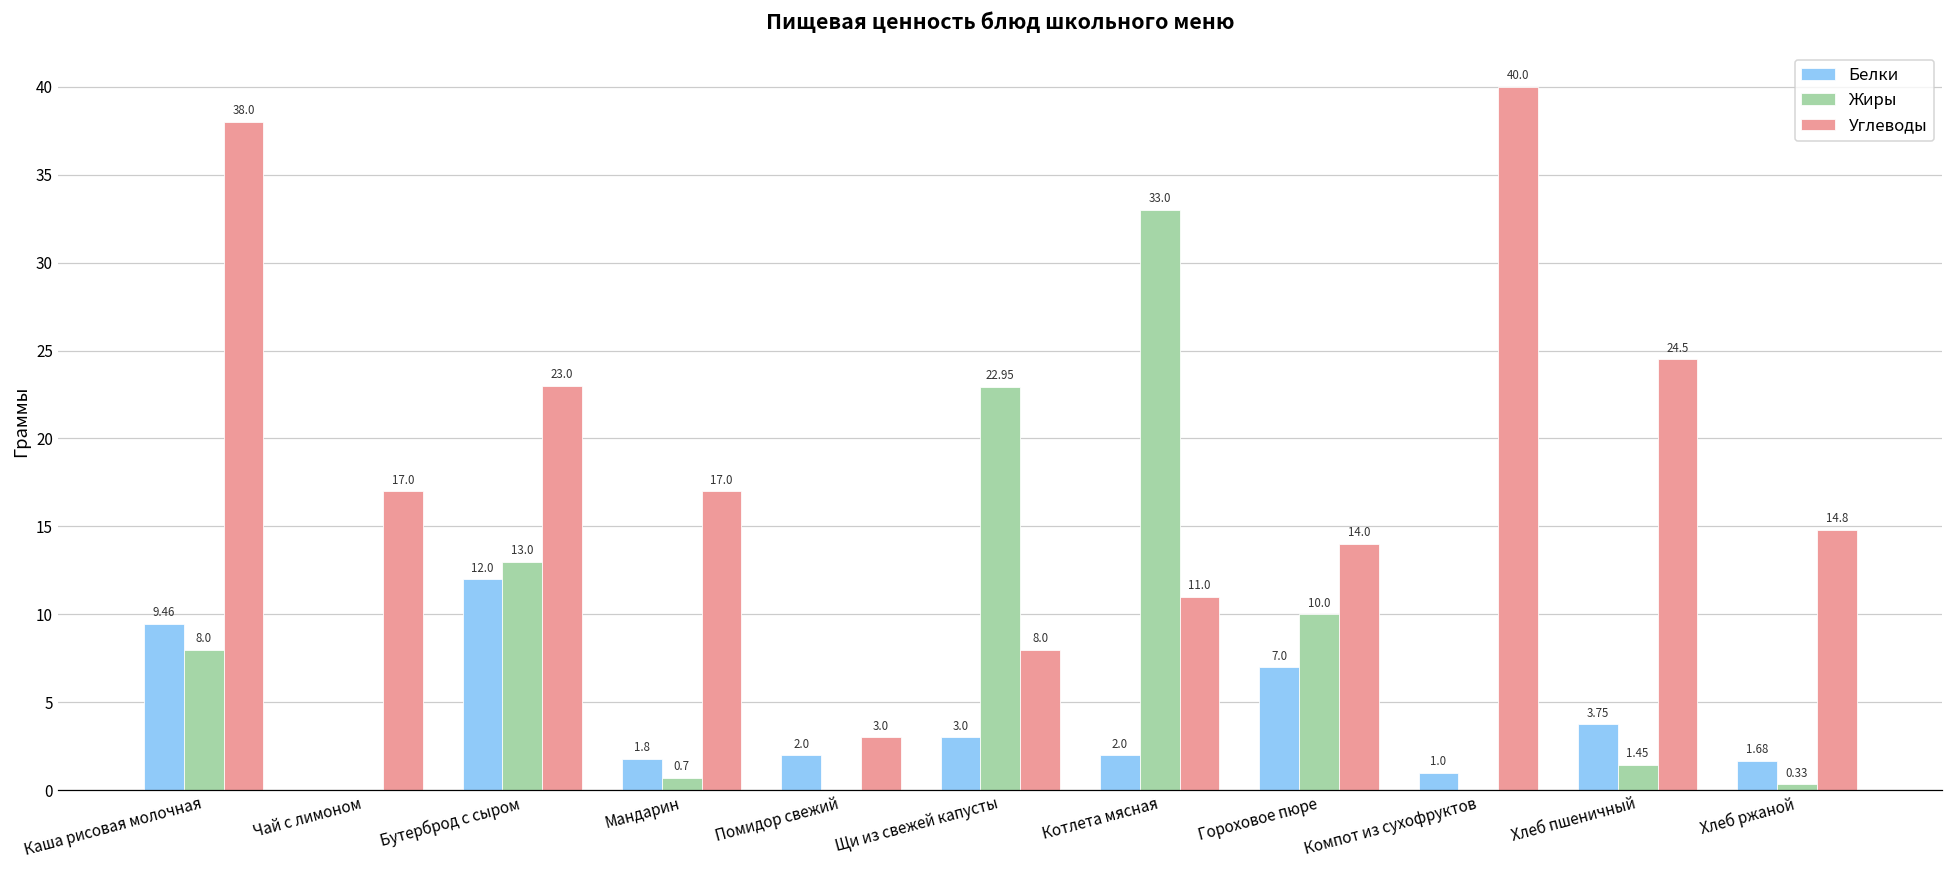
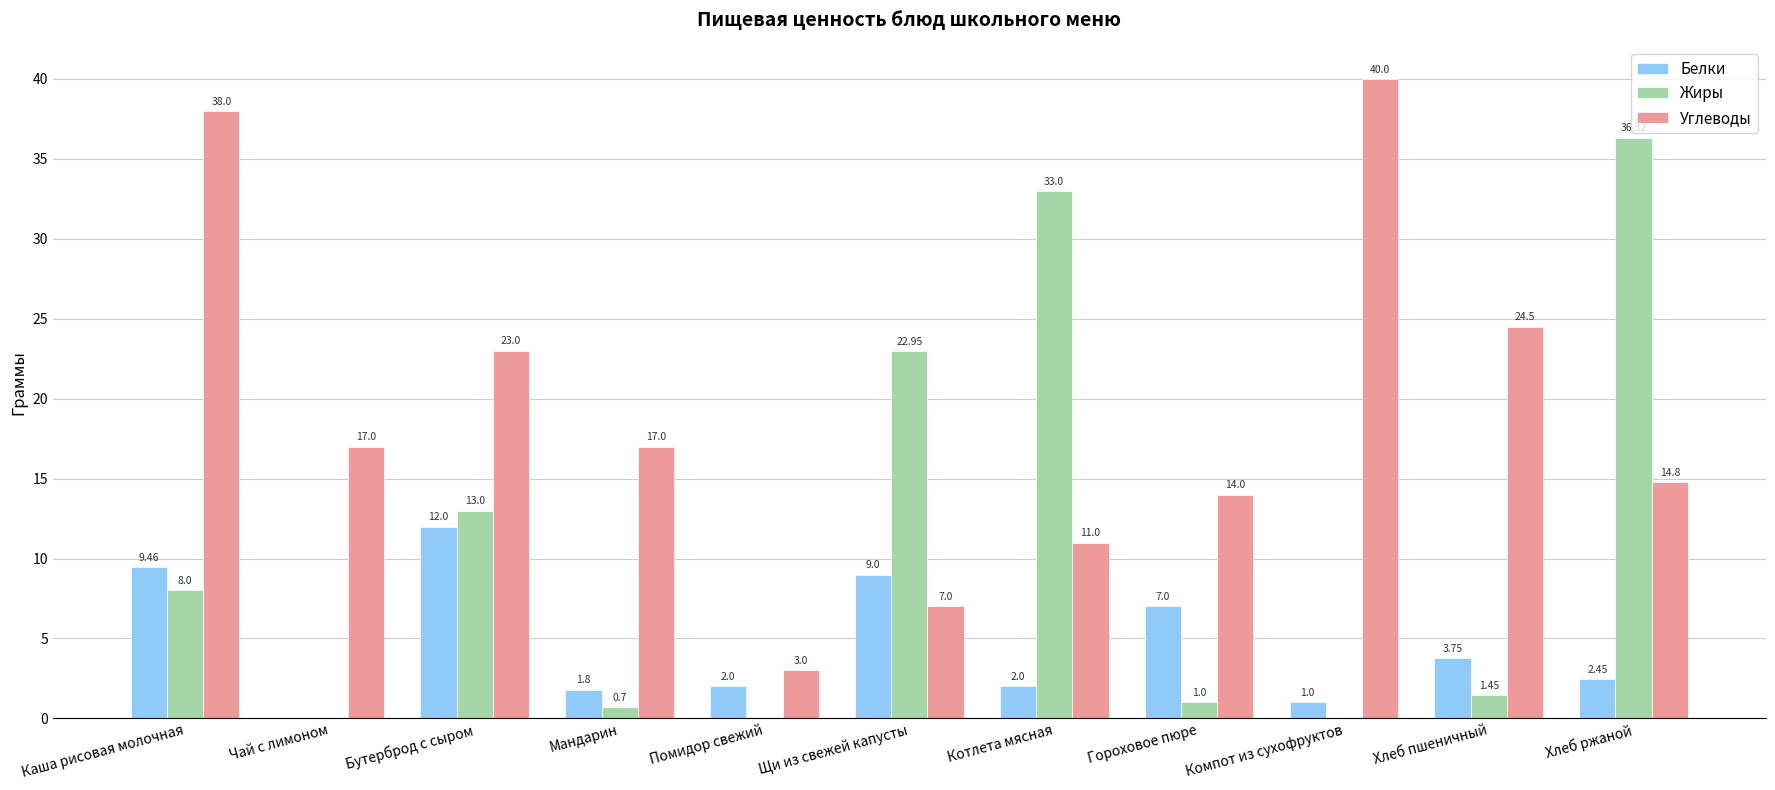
Белки, Щи из свежей капусты: 3.0 -> 9.0
Углеводы, Щи из свежей капусты: 8.0 -> 7.0
Жиры, Гороховое пюре: 10.0 -> 1.0
Белки, Хлеб ржаной: 1.68 -> 2.45
Жиры, Хлеб ржаной: 0.3 -> 36.3
